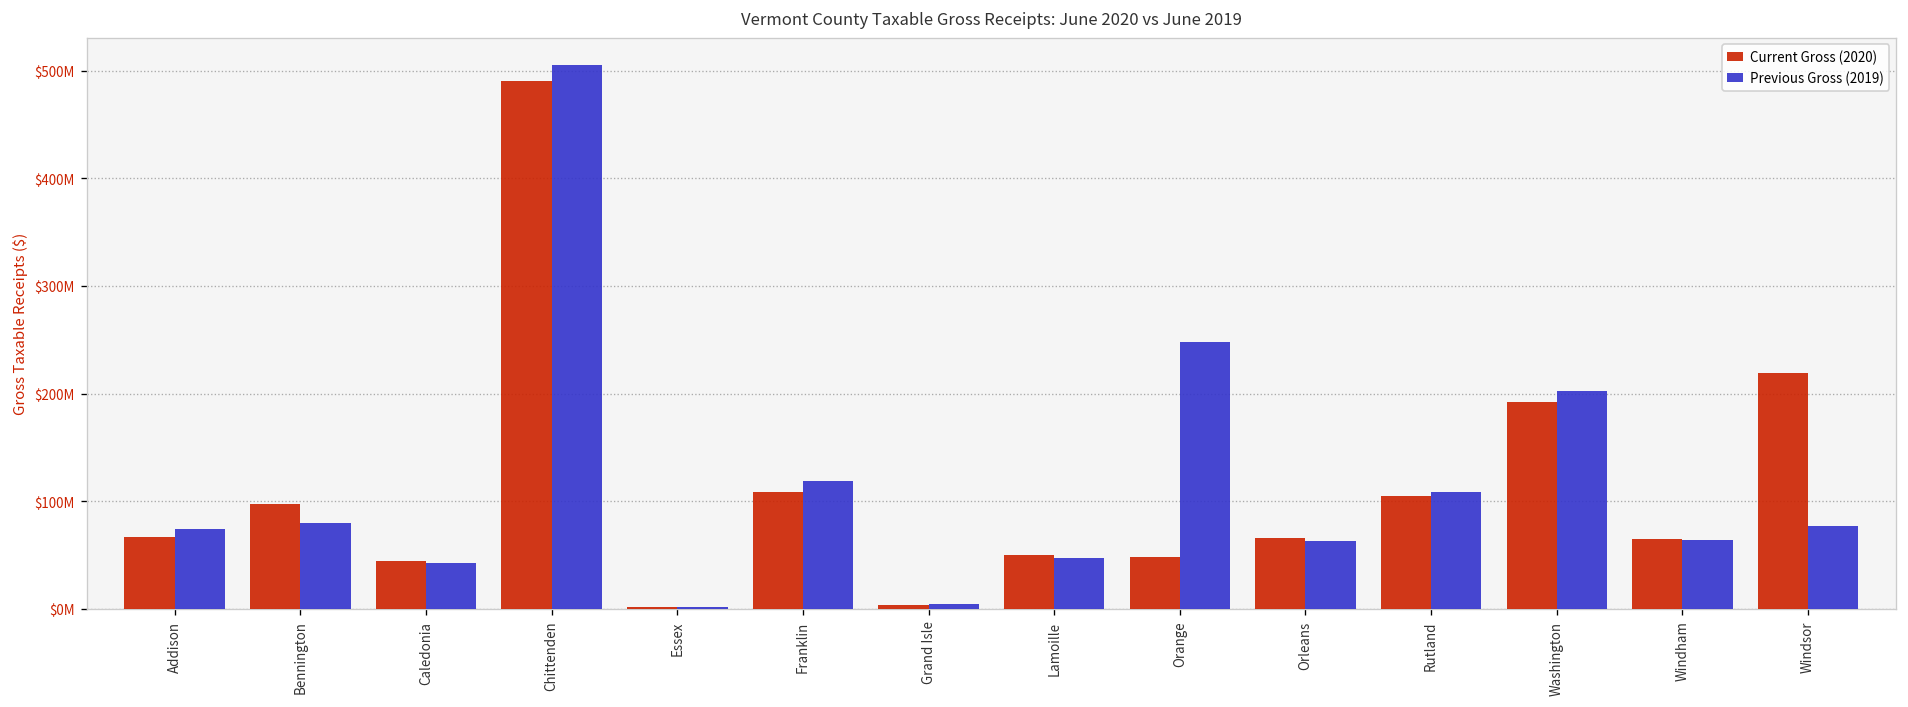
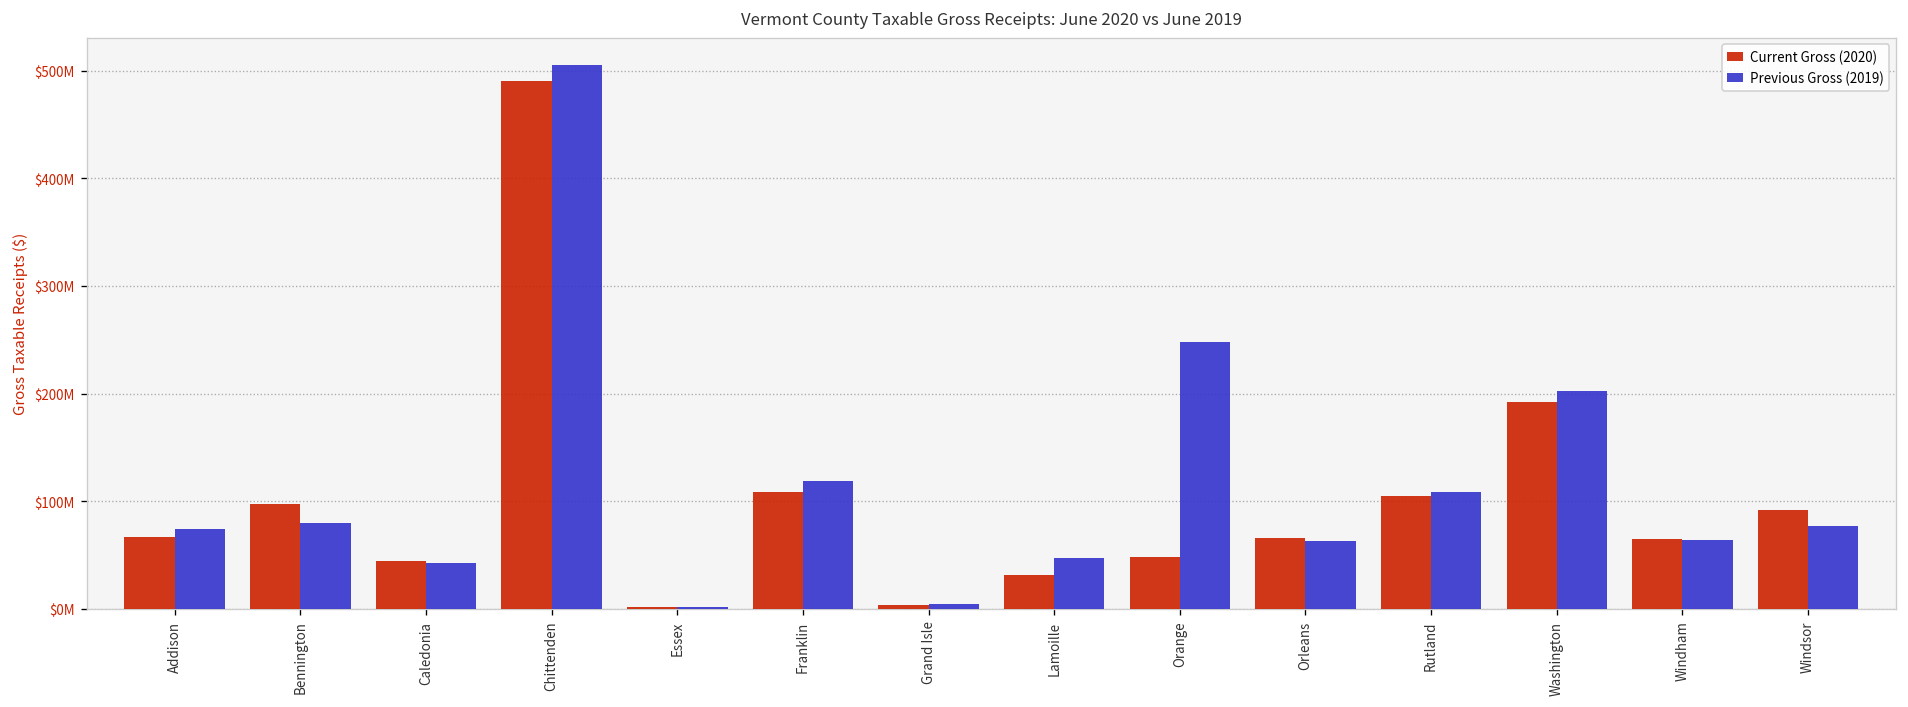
Current Gross (2020), Lamoille: $50000000 -> $30000000
Current Gross (2020), Windsor: $220000000 -> $90000000
